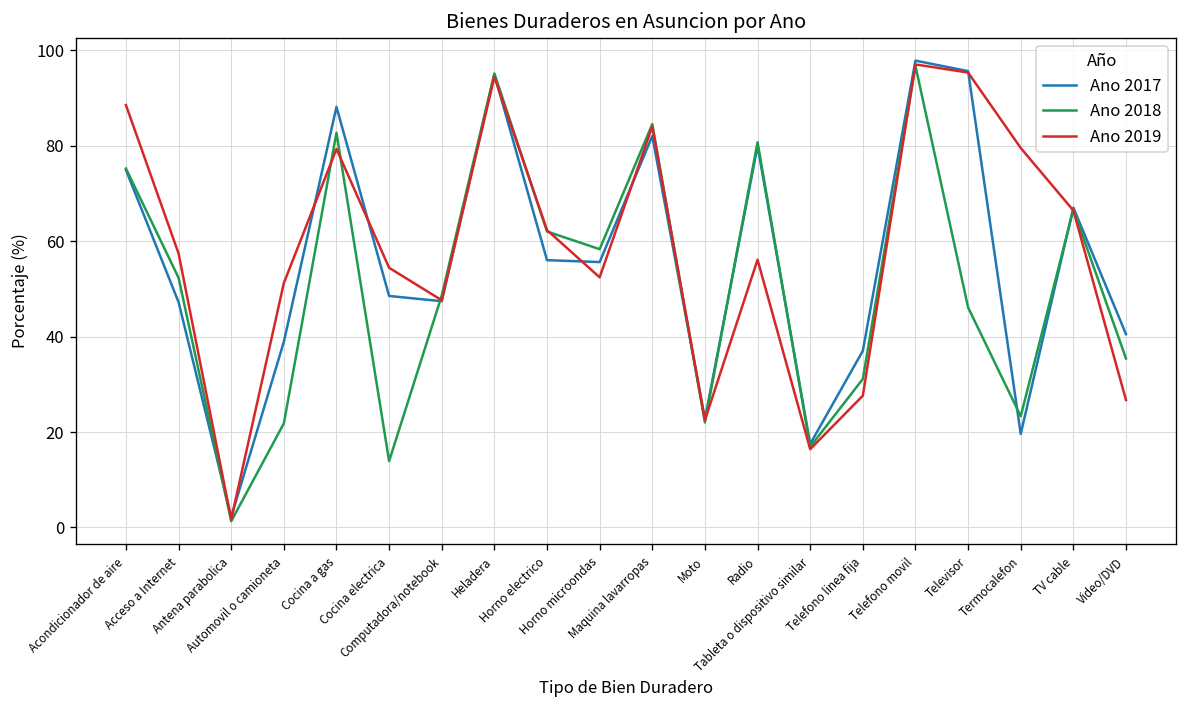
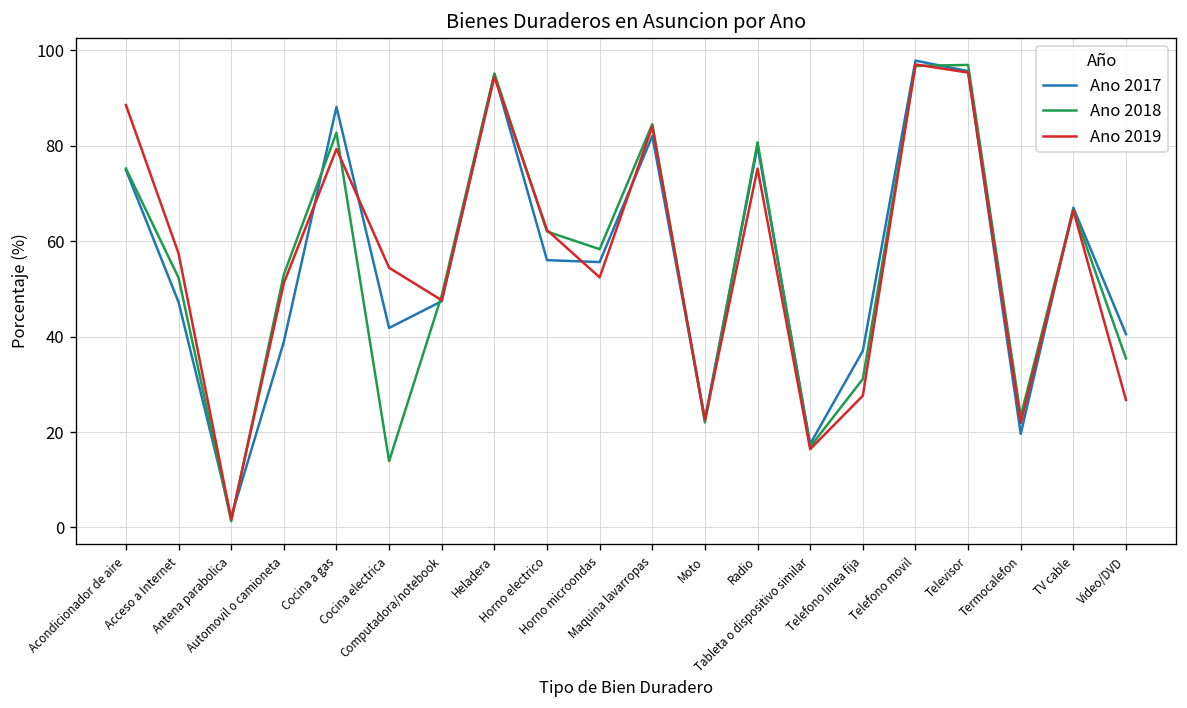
Ano 2018, Automovil o camioneta: 22 -> 53
Ano 2017, Cocina electrica: 49 -> 42
Ano 2019, Radio: 56 -> 75
Ano 2018, Televisor: 46 -> 97
Ano 2019, Termocalefon: 80 -> 22
